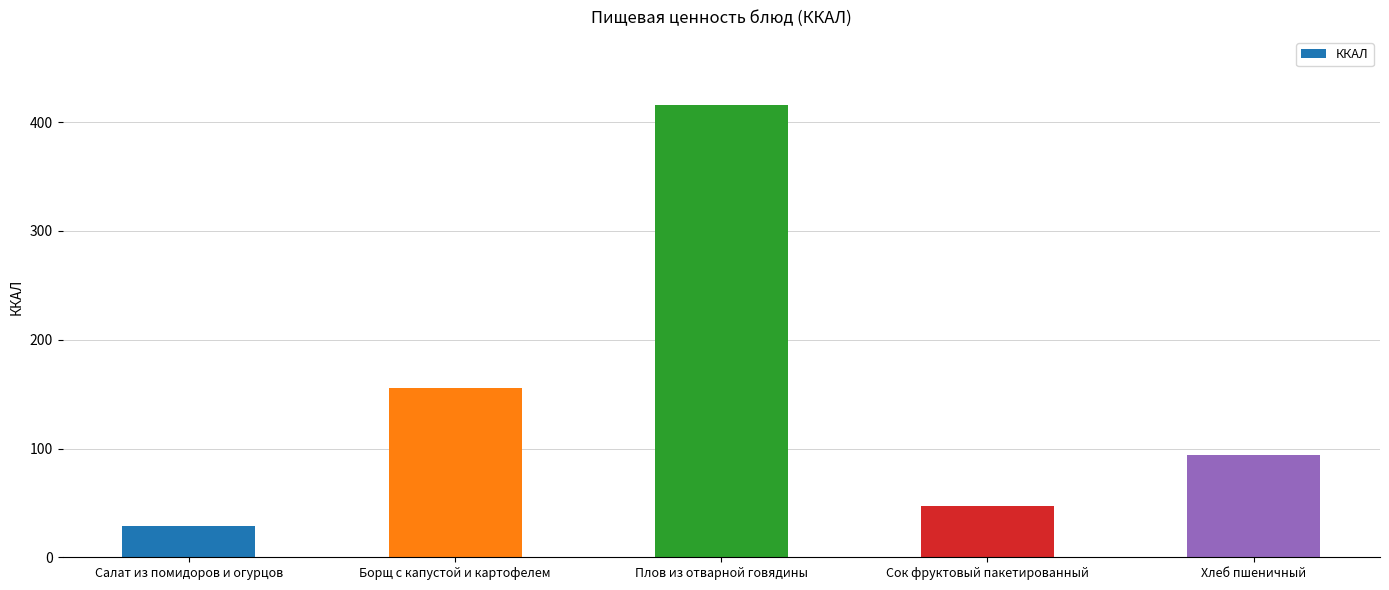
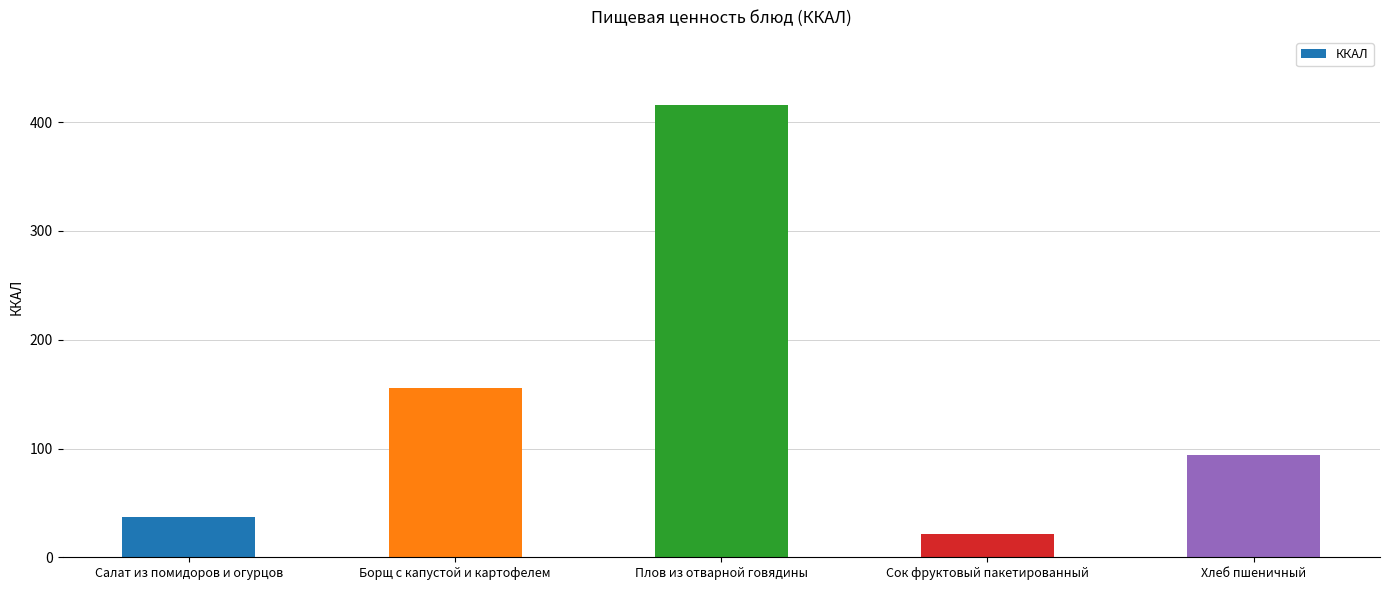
Салат из помидоров и огурцов: 29 -> 37
Сок фруктовый пакетированный: 47 -> 21
